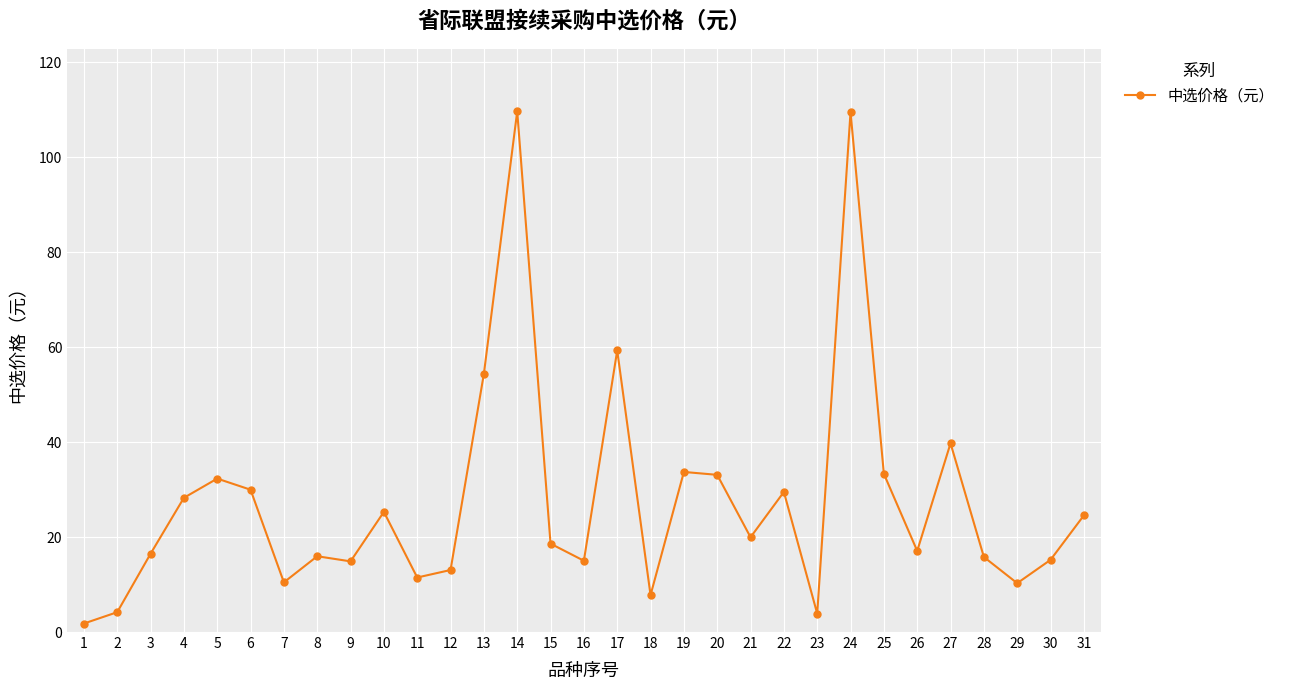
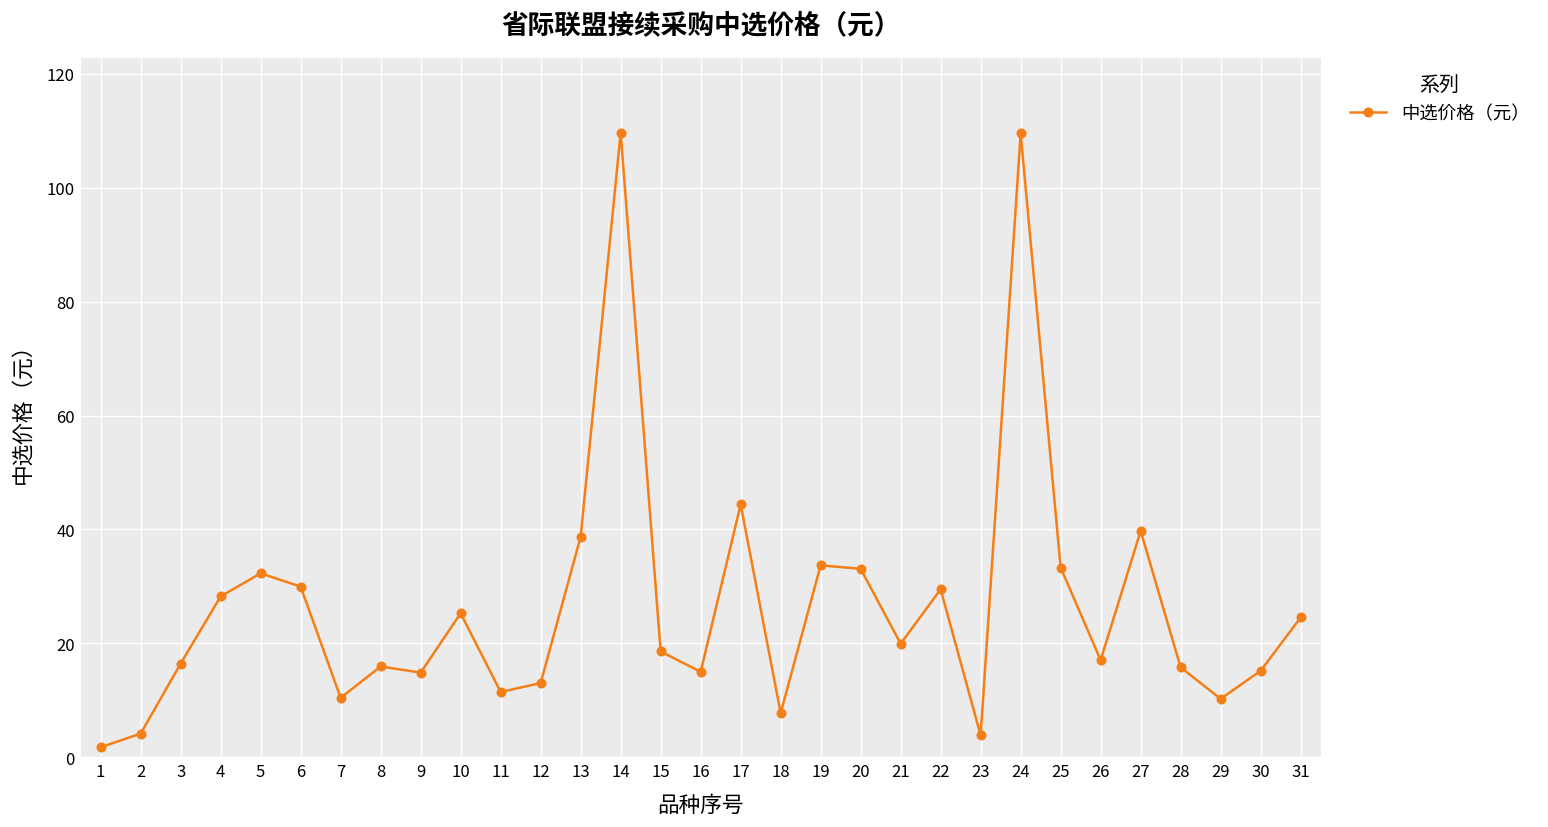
13: 54 -> 39
17: 59 -> 44
